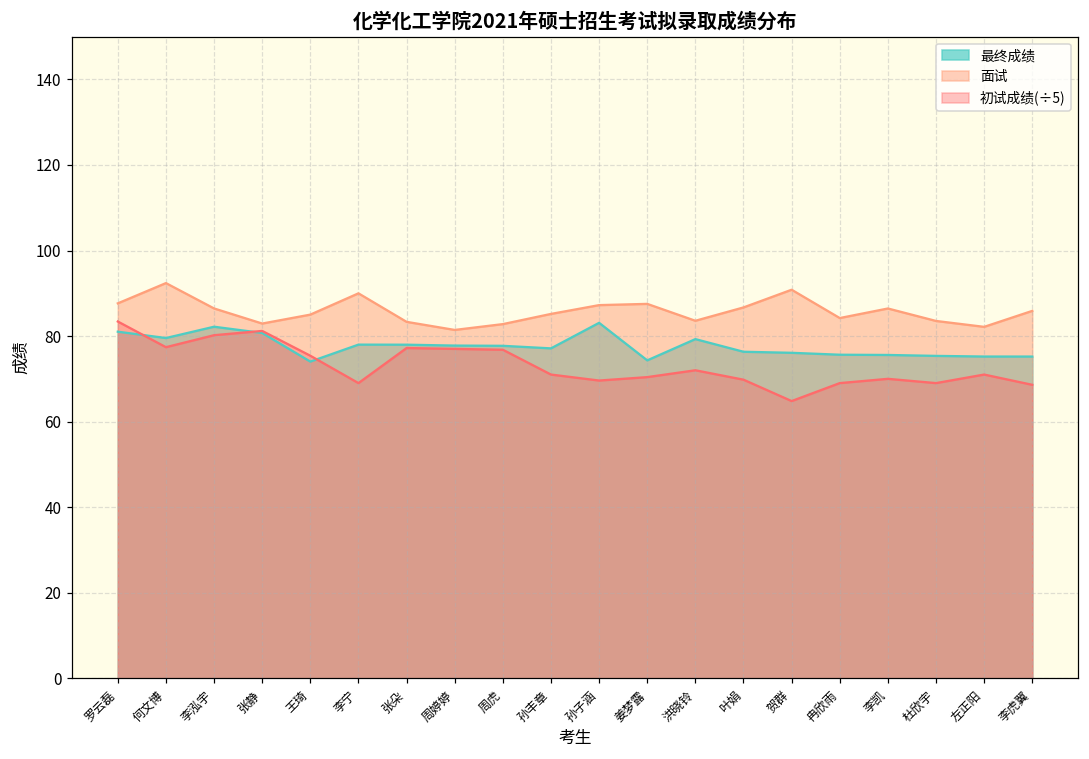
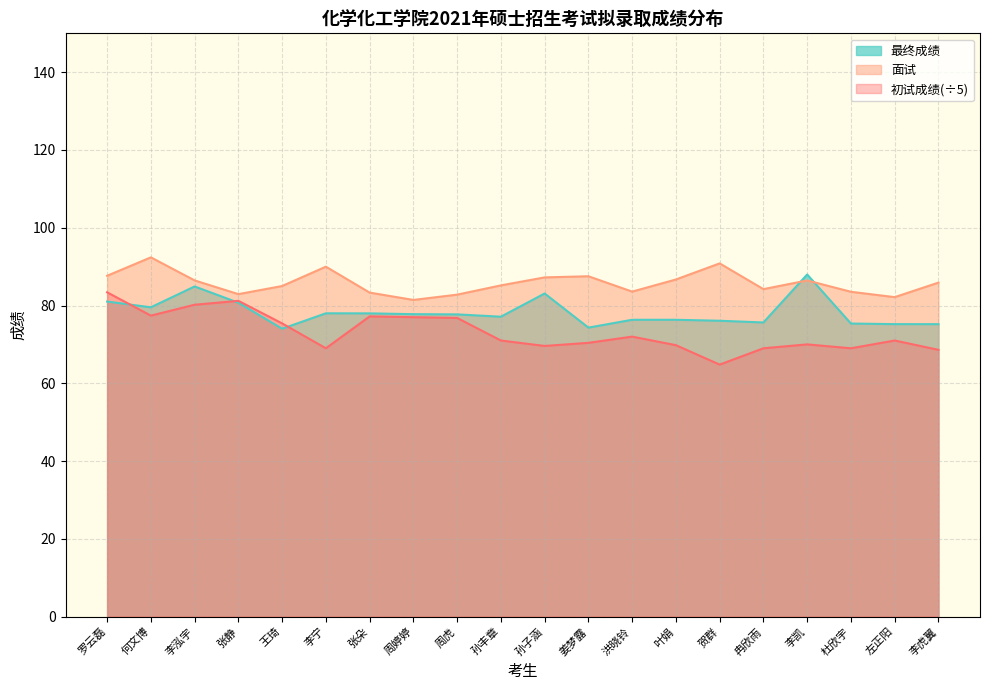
最终成绩, 李泓宇: 82 -> 85
最终成绩, 洪晓铃: 79 -> 76
最终成绩, 李凯: 76 -> 88
